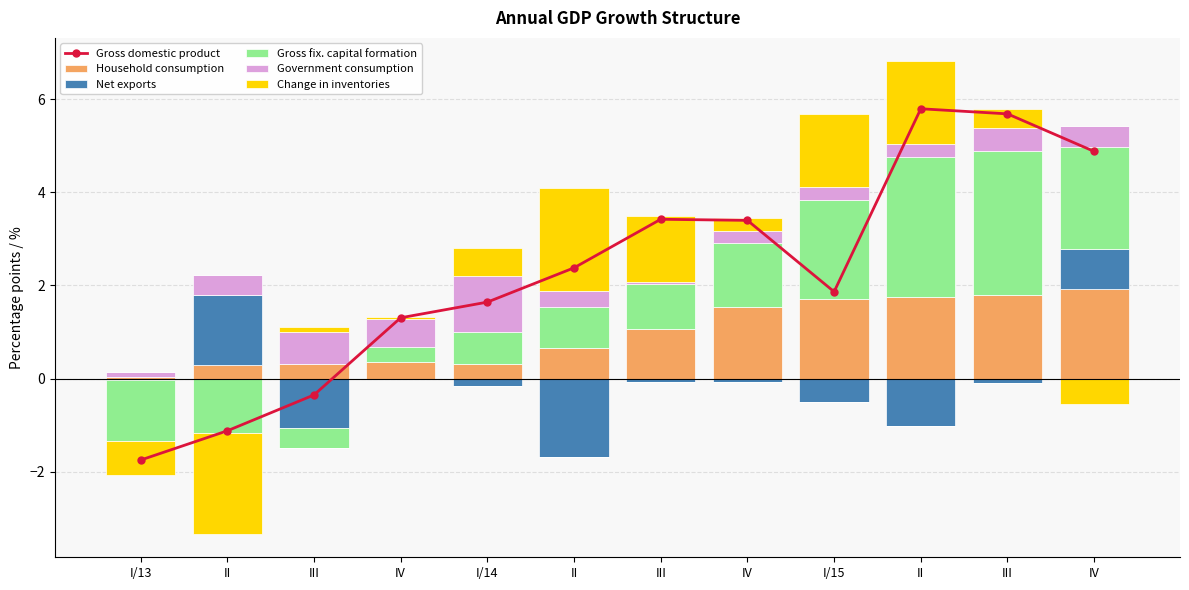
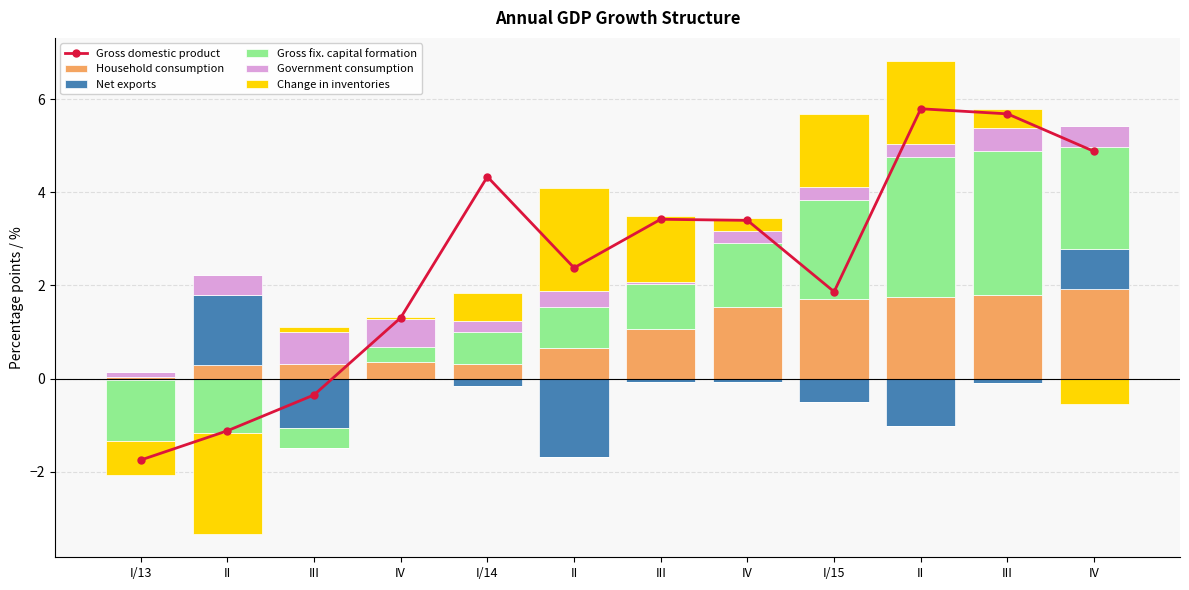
Gross domestic product, I/14: 1.6 -> 4.3
Government consumption, I/14: 1.2 -> 0.2
